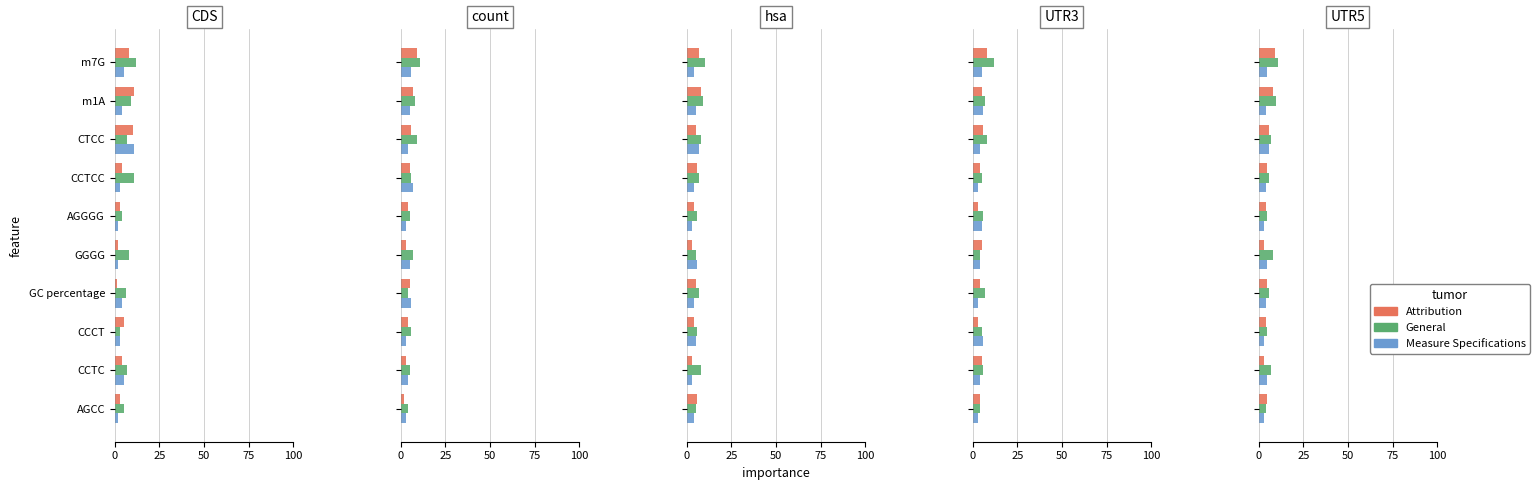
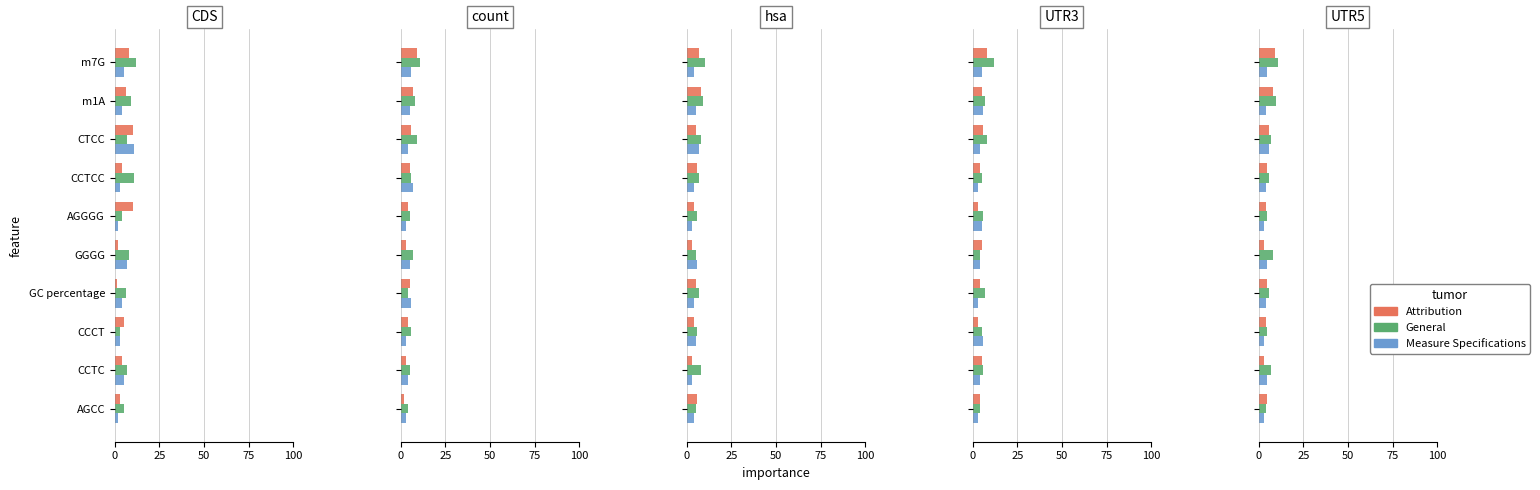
CDS, Attribution, m1A: 11 -> 6
CDS, Attribution, AGGGG: 3 -> 10
CDS, Measure Specifications, GGGG: 2 -> 7
